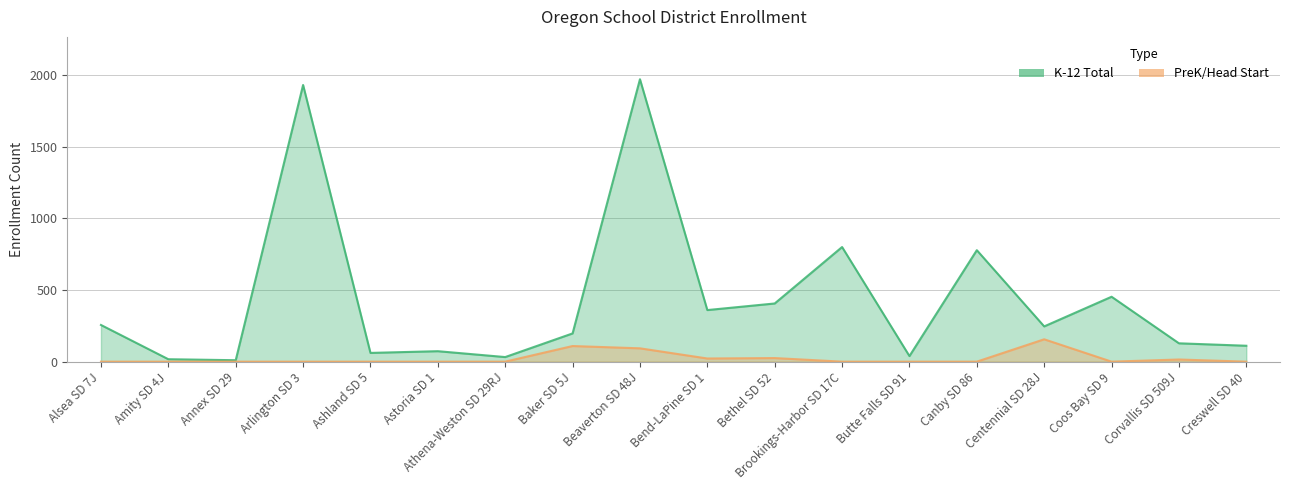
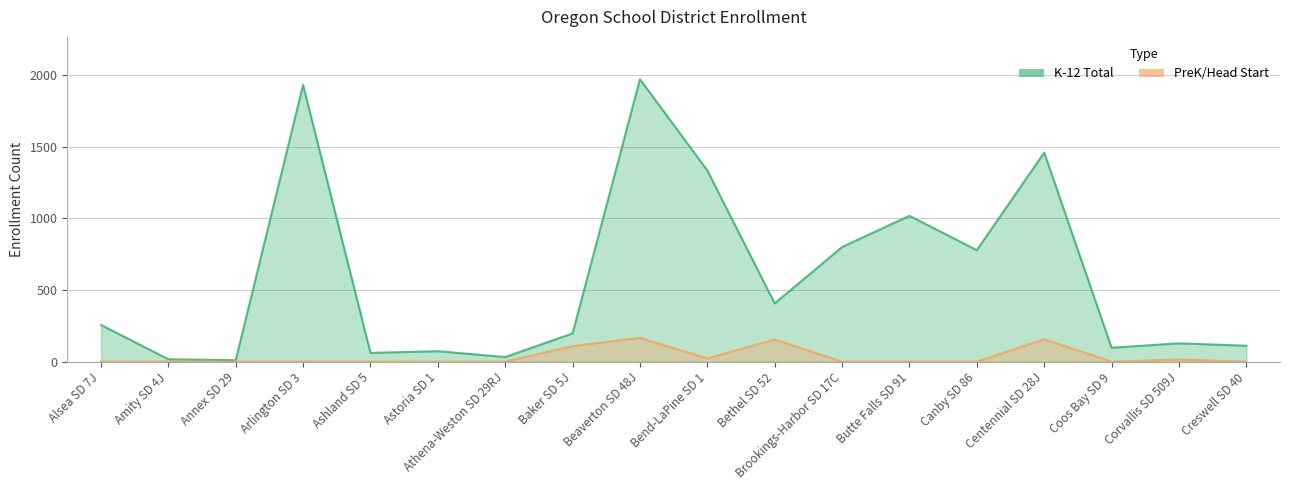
PreK/Head Start, Beaverton SD 48J: 90 -> 170
K-12 Total, Bend-LaPine SD 1: 360 -> 1330
PreK/Head Start, Bethel SD 52: 30 -> 160
K-12 Total, Butte Falls SD 91: 40 -> 1020
K-12 Total, Centennial SD 28J: 250 -> 1460
K-12 Total, Coos Bay SD 9: 450 -> 100
